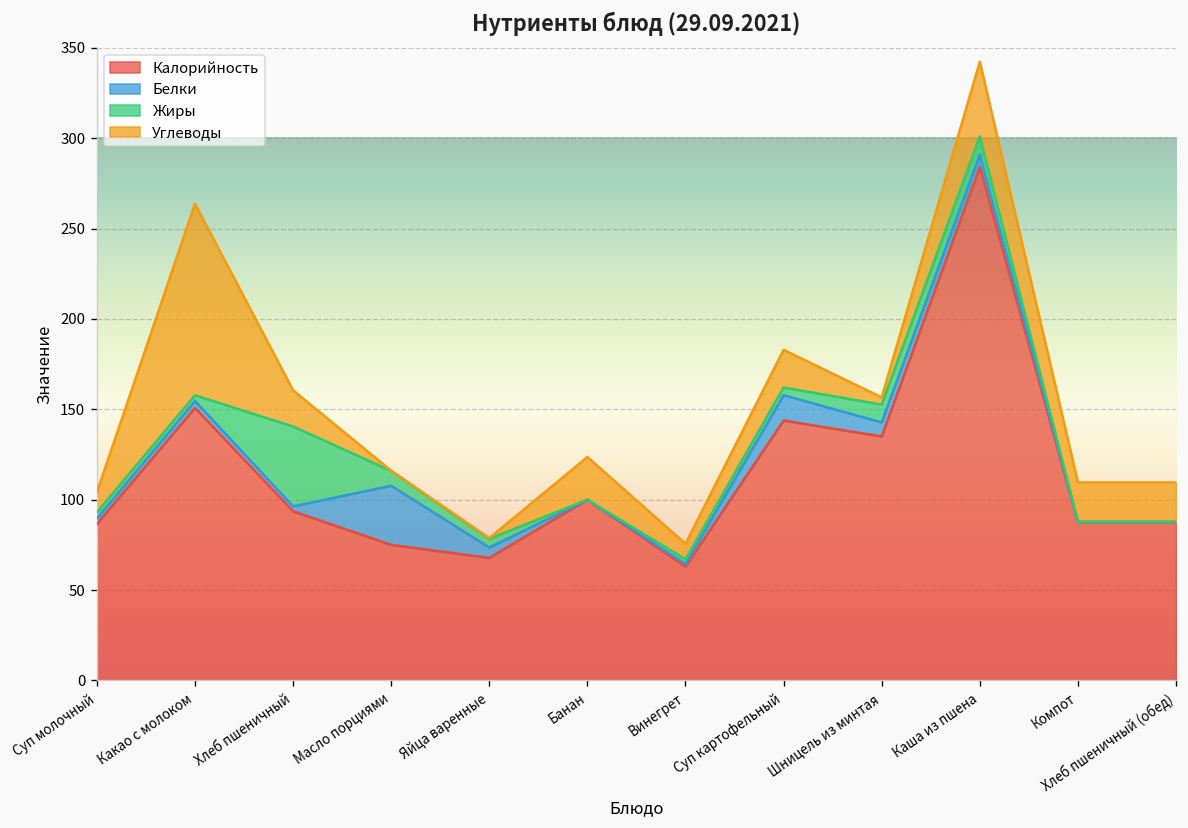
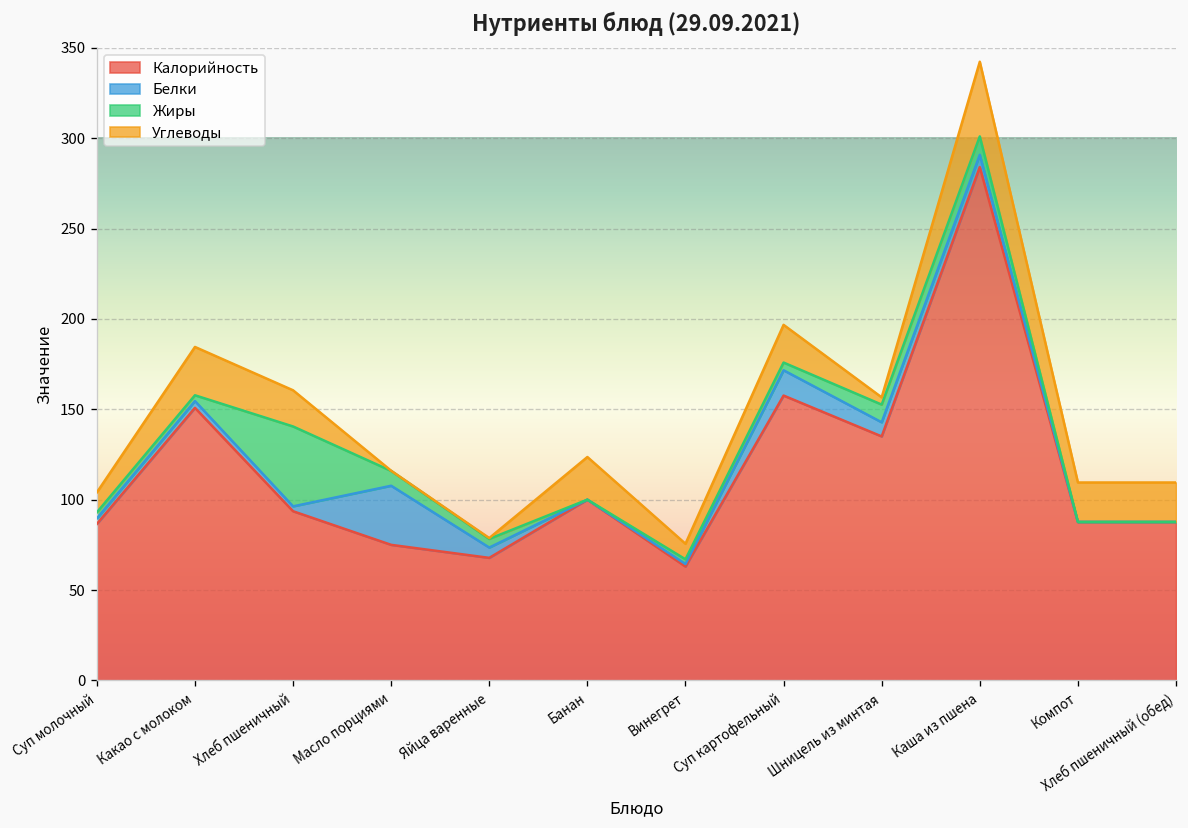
Углеводы, Какао с молоком: 106 -> 27
Калорийность, Суп картофельный: 144 -> 158
